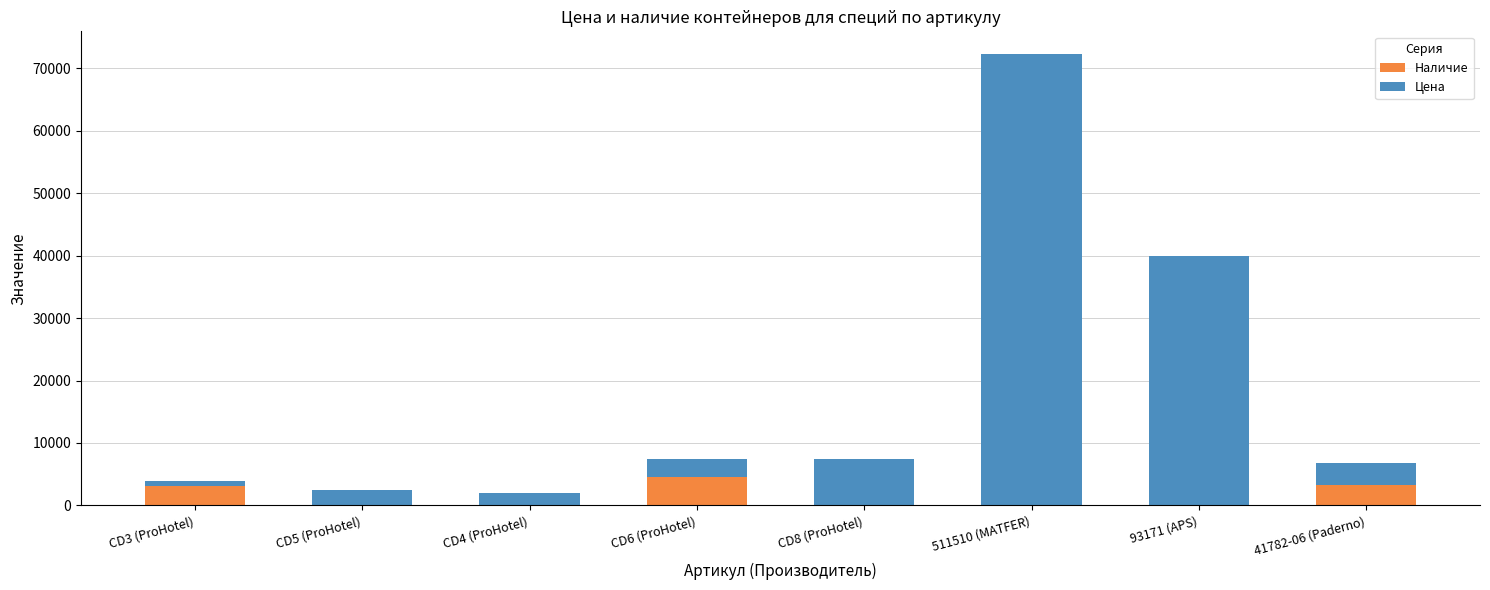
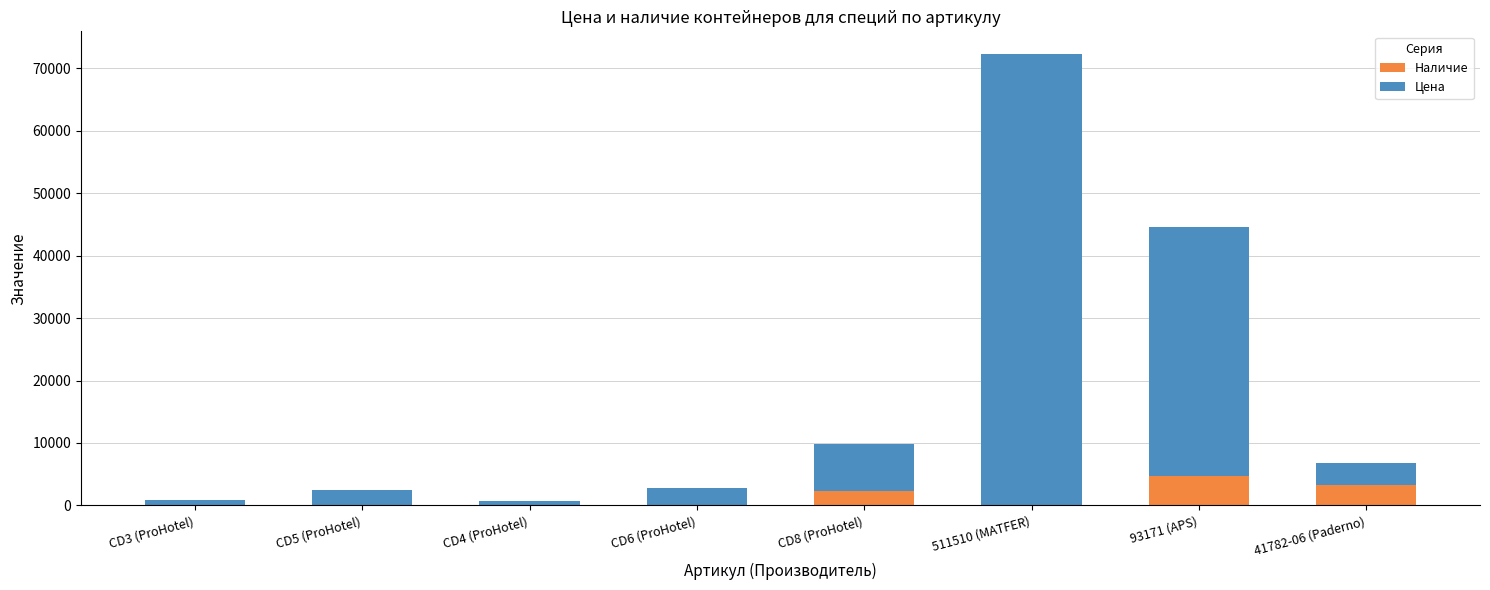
Наличие, CD3 (ProHotel): 3000 -> 0
Цена, CD4 (ProHotel): 2000 -> 1000
Наличие, CD6 (ProHotel): 5000 -> 0
Наличие, CD8 (ProHotel): 0 -> 2000
Наличие, 93171 (APS): 0 -> 5000
